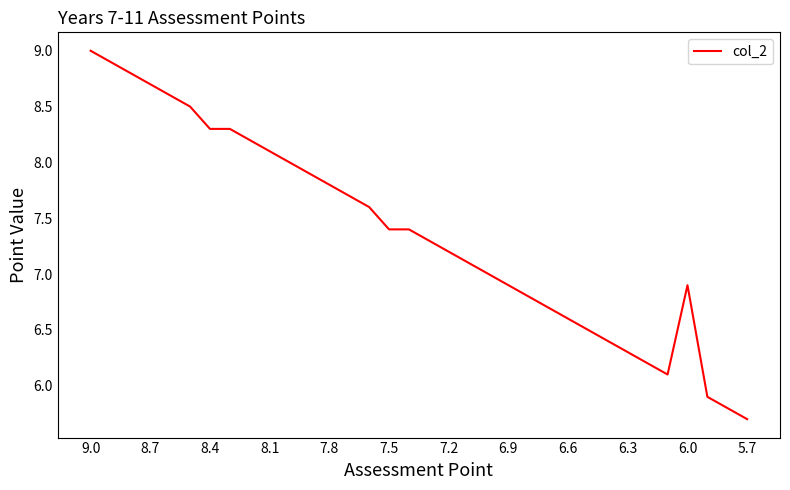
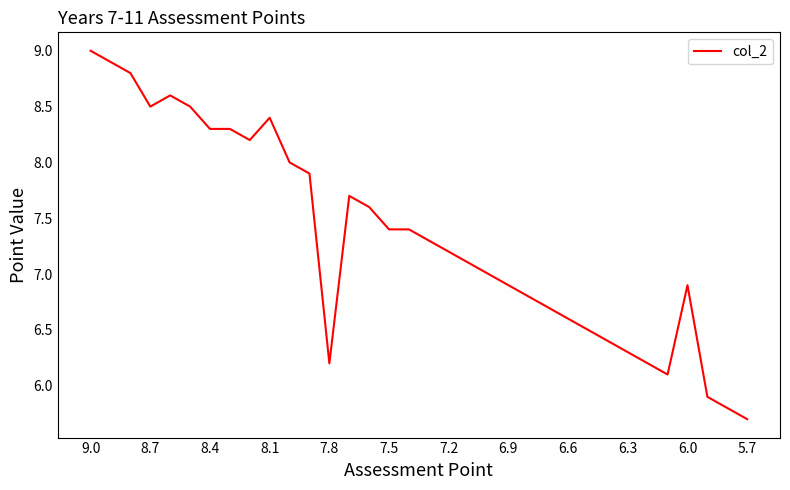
8.7: 8.7 -> 8.5
8.1: 8.1 -> 8.4
7.8: 7.8 -> 6.2
